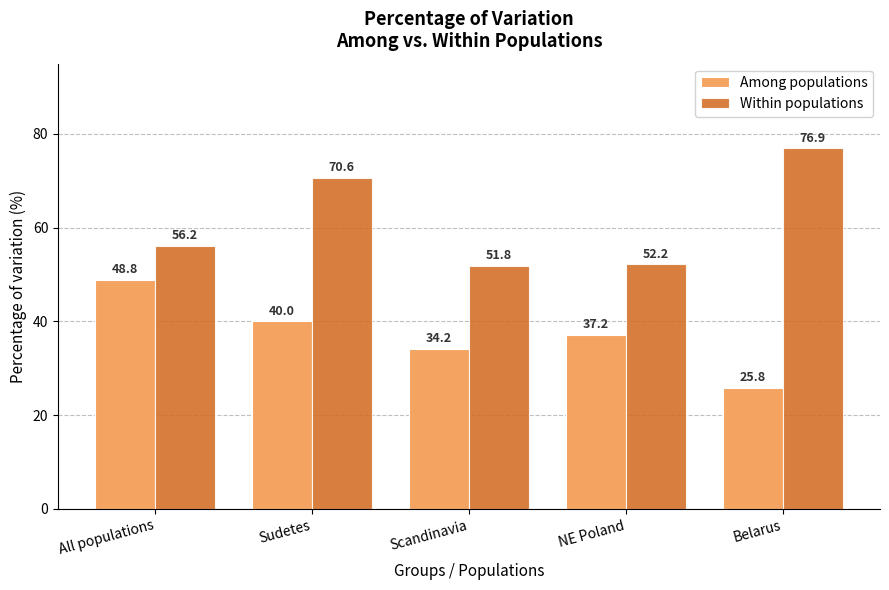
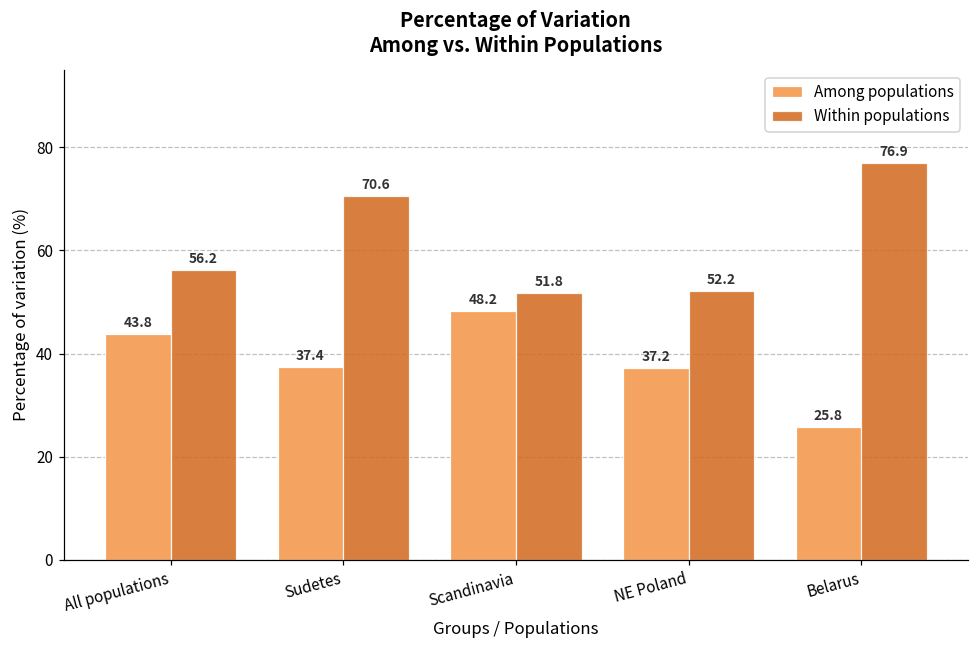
Among populations, All populations: 48.8 -> 43.8
Among populations, Sudetes: 40.0 -> 37.4
Among populations, Scandinavia: 34.2 -> 48.2
